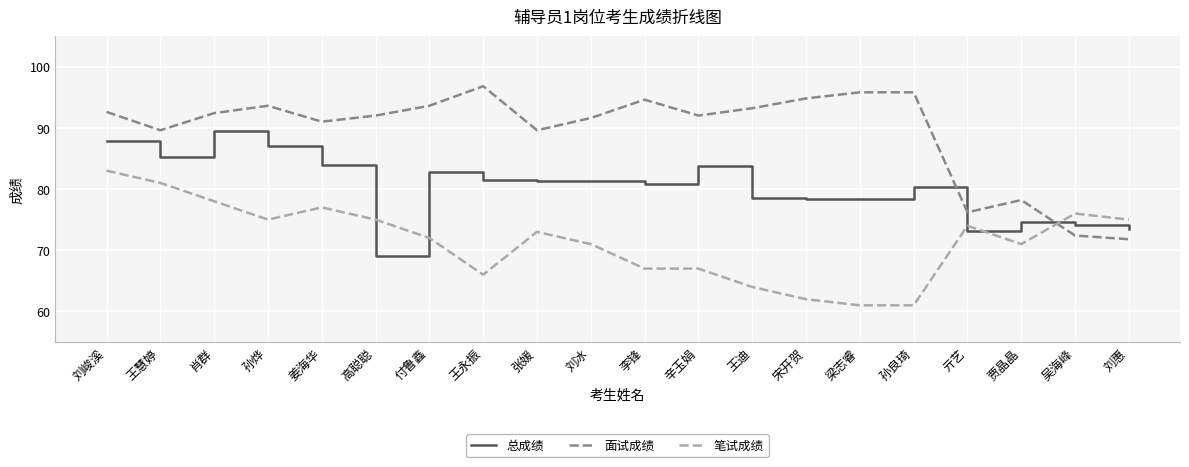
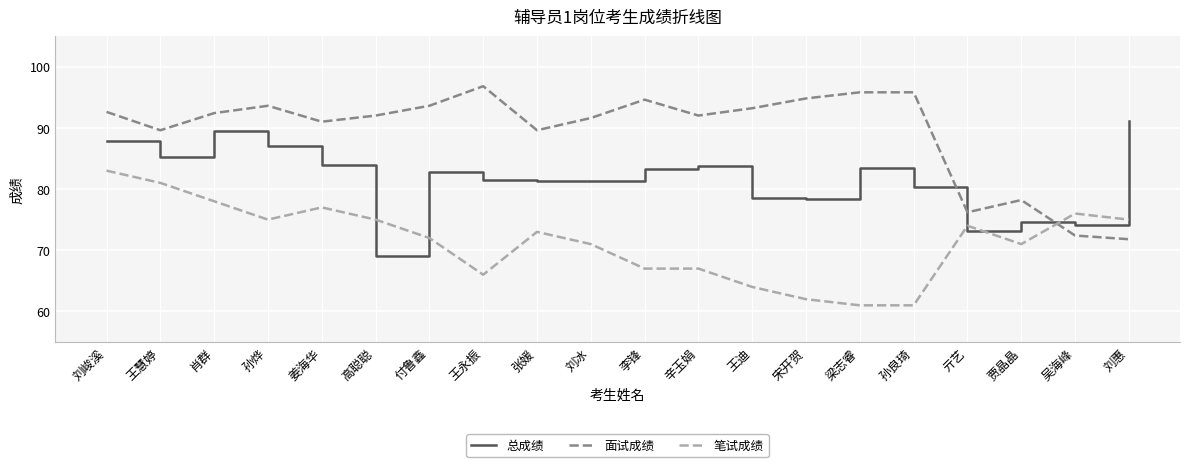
总成绩, 李锋: 81 -> 83
总成绩, 梁志睿: 78 -> 83
总成绩, 刘惠: 73 -> 91
